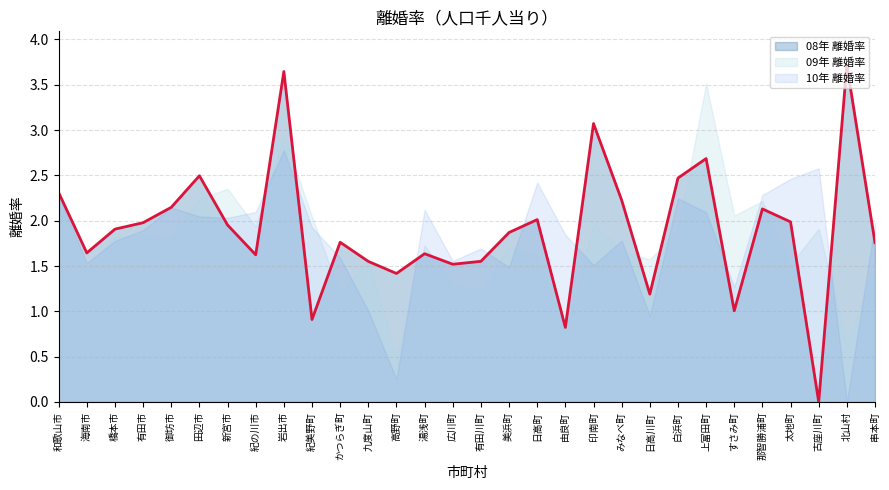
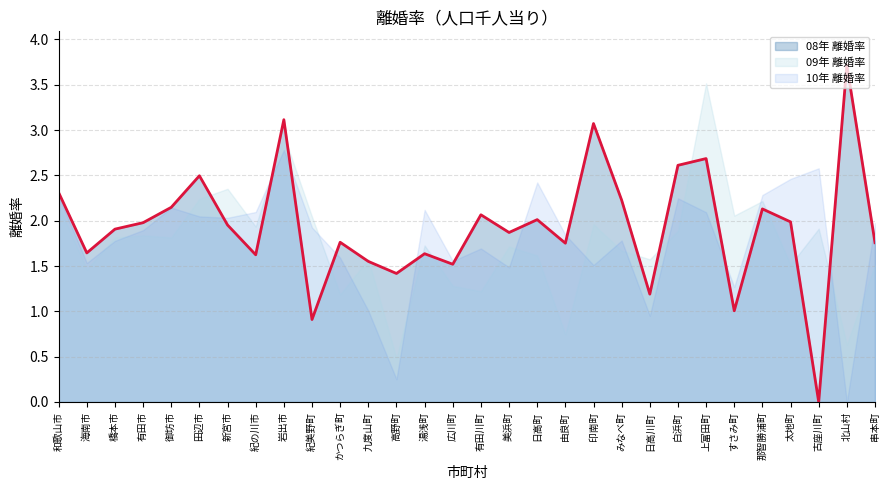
08年 離婚率, 岩出市: 3.6 -> 3.1
08年 離婚率, 有田川町: 1.6 -> 2.1
08年 離婚率, 由良町: 0.8 -> 1.8
08年 離婚率, 白浜町: 2.5 -> 2.6
